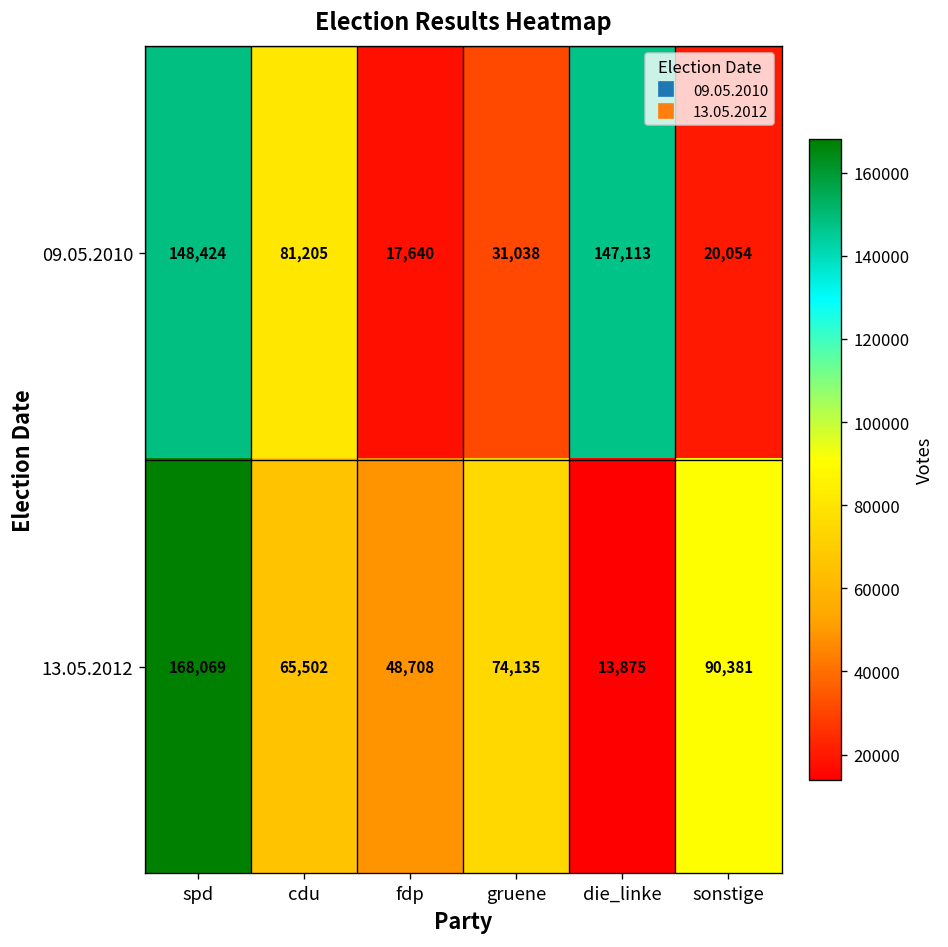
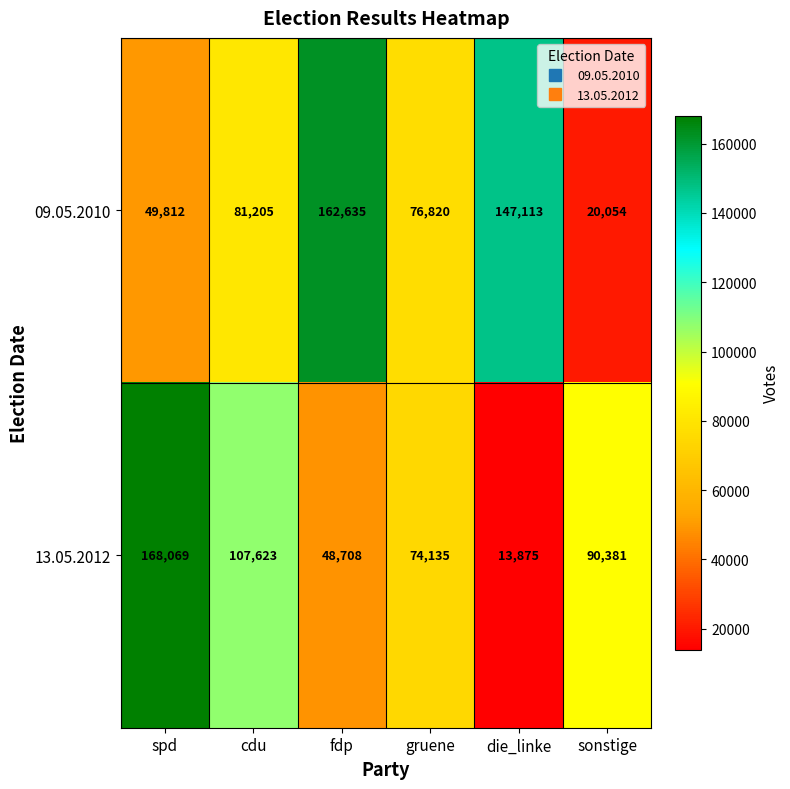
09.05.2010, spd: 148,424 -> 49,812
09.05.2010, fdp: 17,640 -> 162,635
09.05.2010, gruene: 31,038 -> 76,820
13.05.2012, cdu: 65,502 -> 107,623
